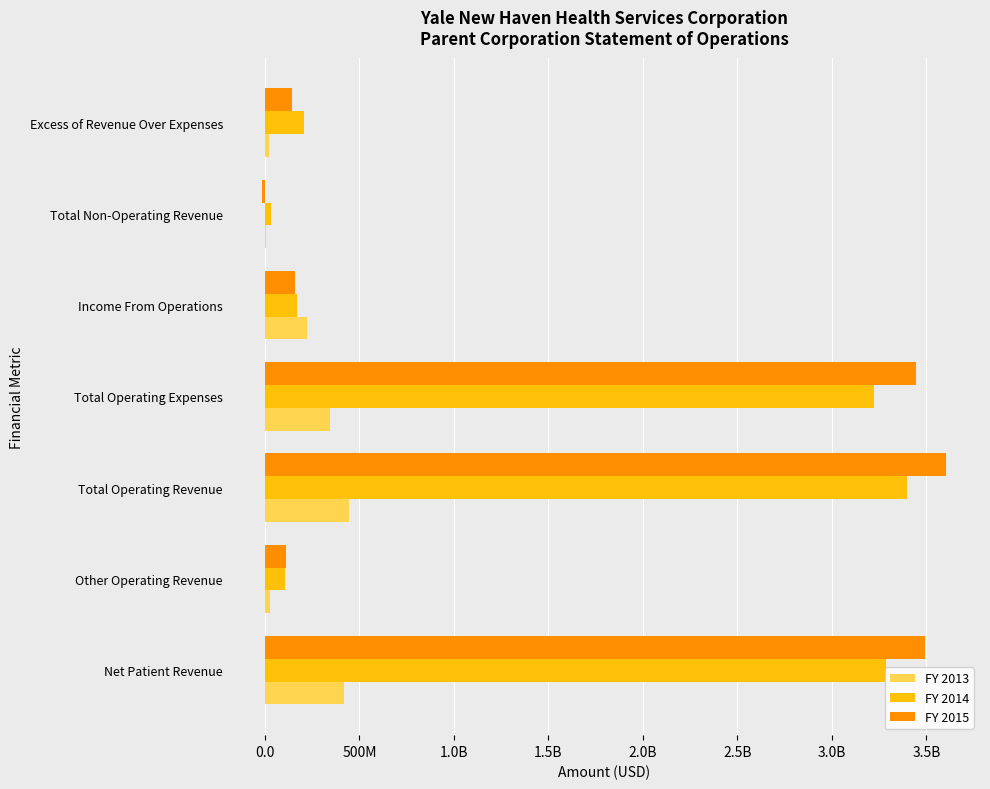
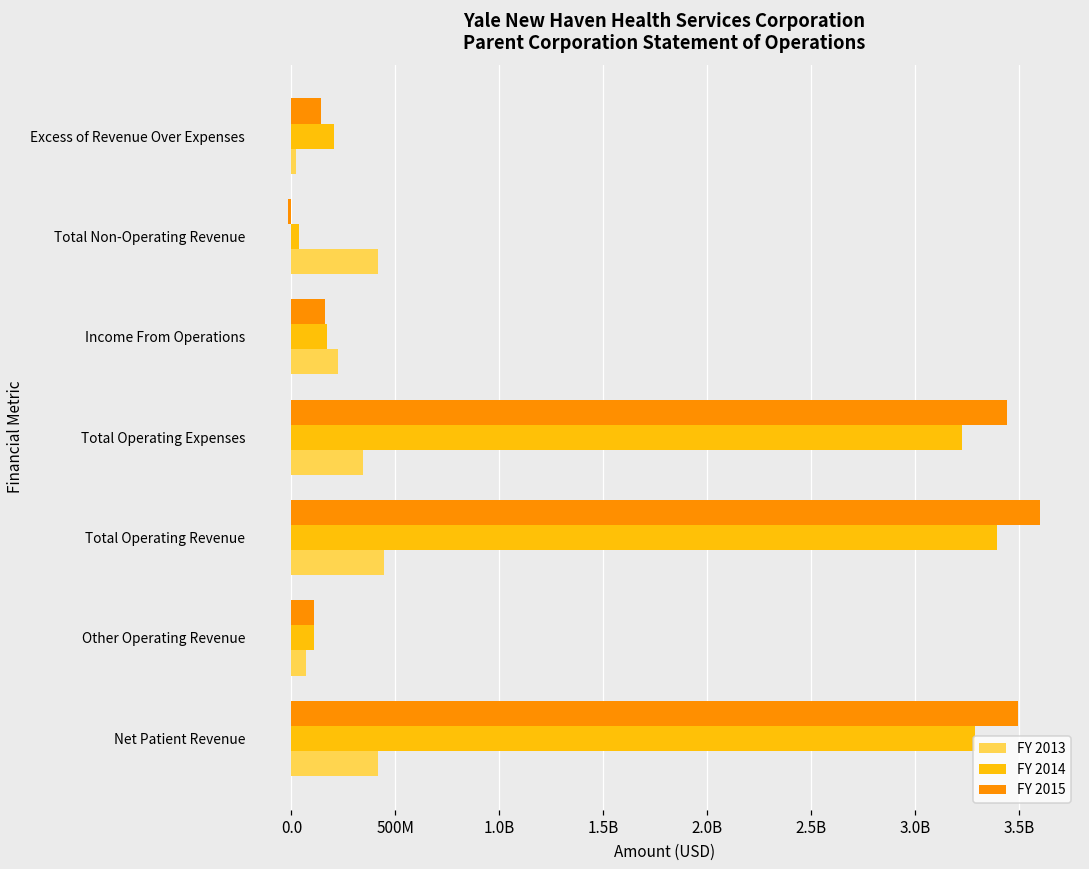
FY 2013, Total Non-Operating Revenue: 0 -> 410000000
FY 2013, Other Operating Revenue: 30000000 -> 70000000
